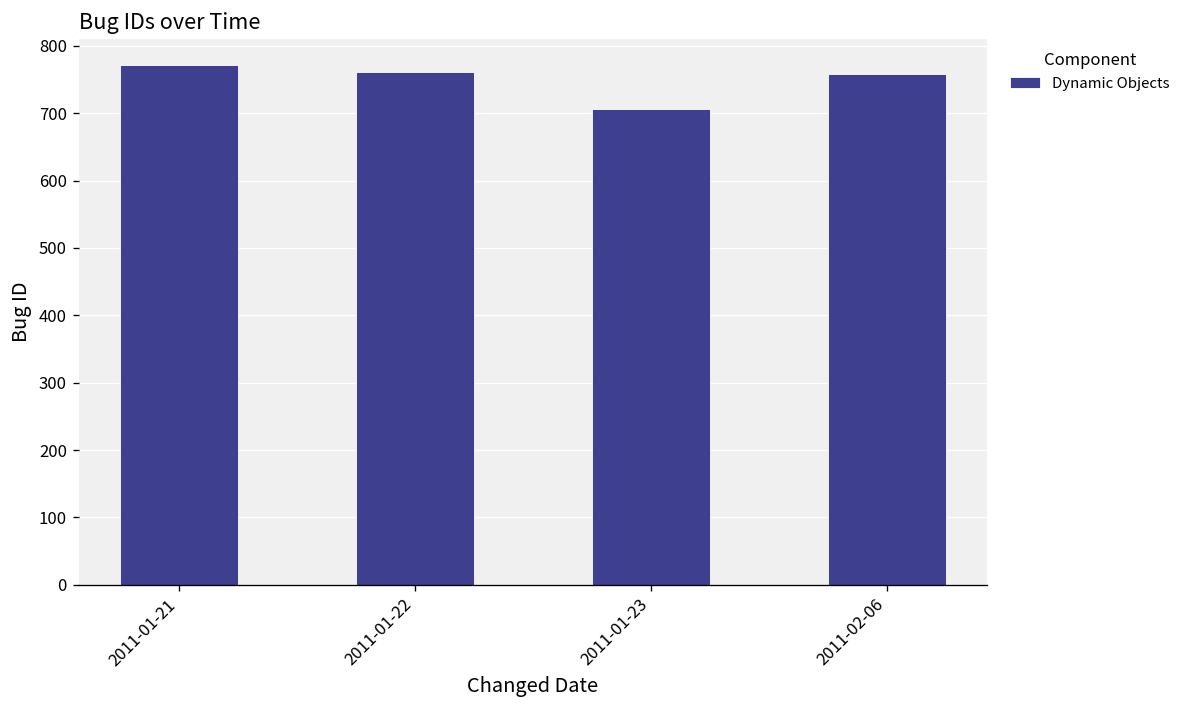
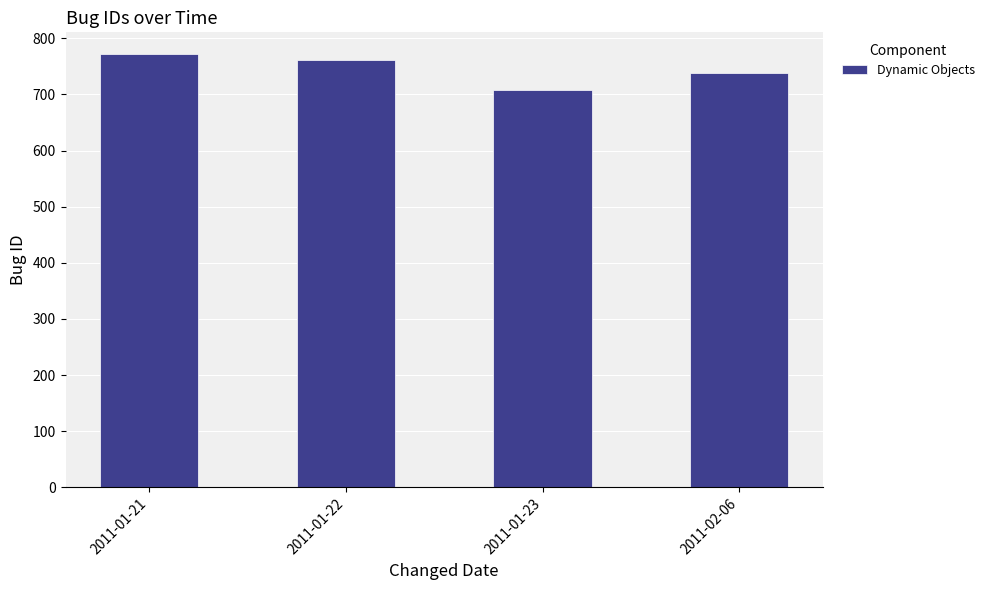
2011-02-06: 760 -> 740
